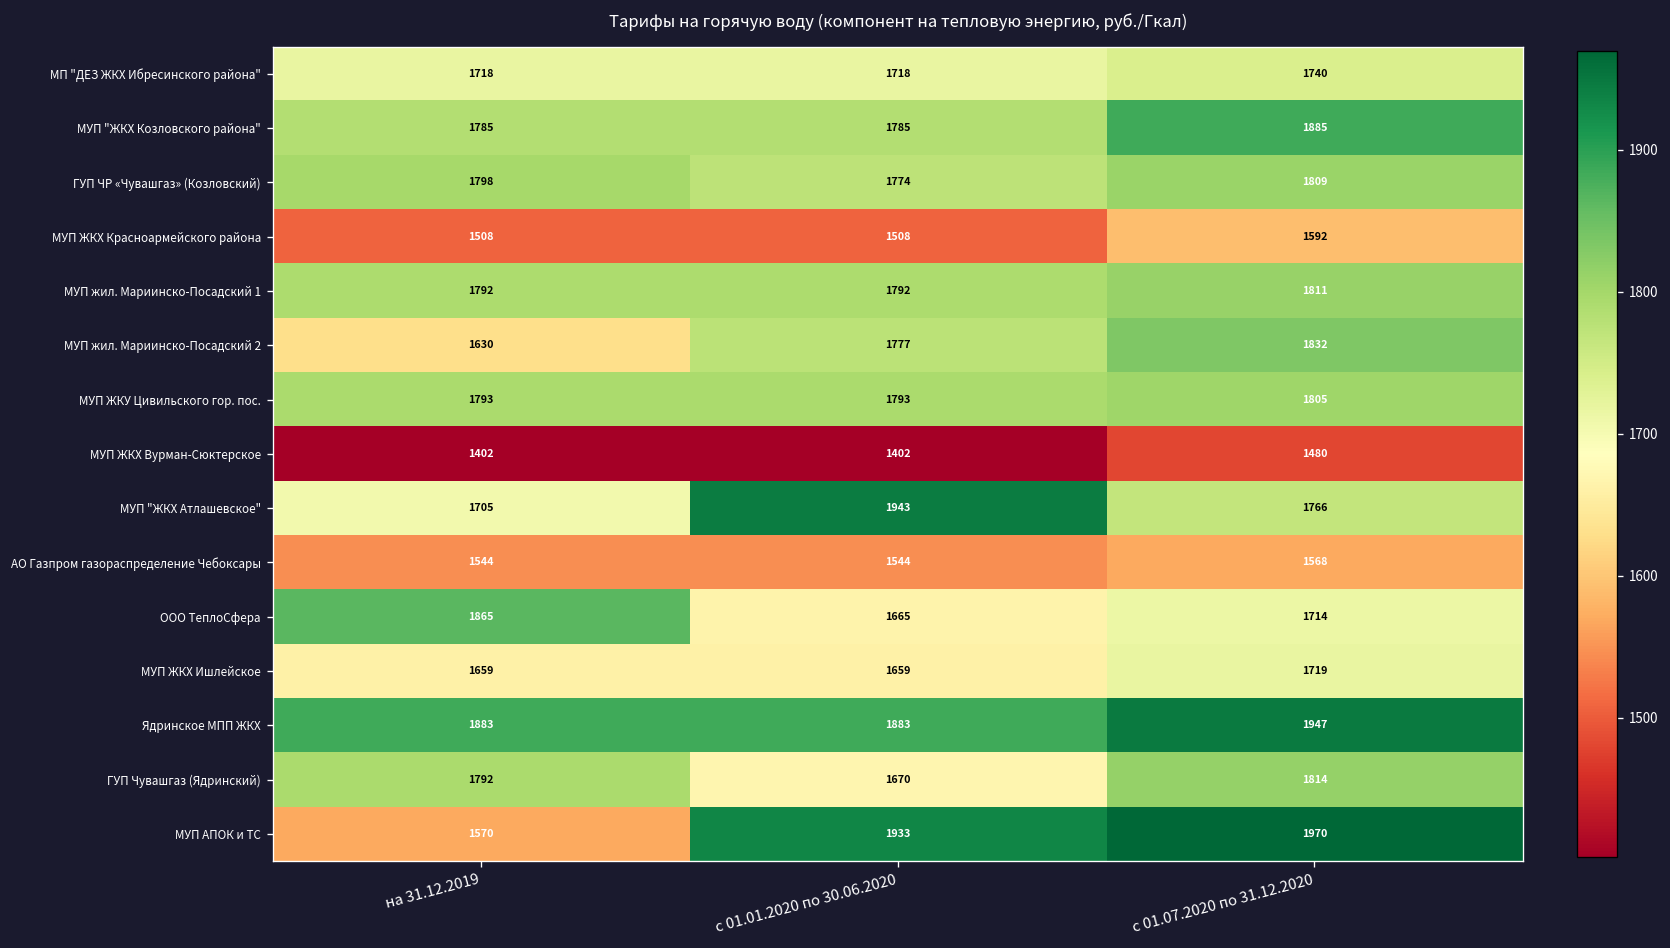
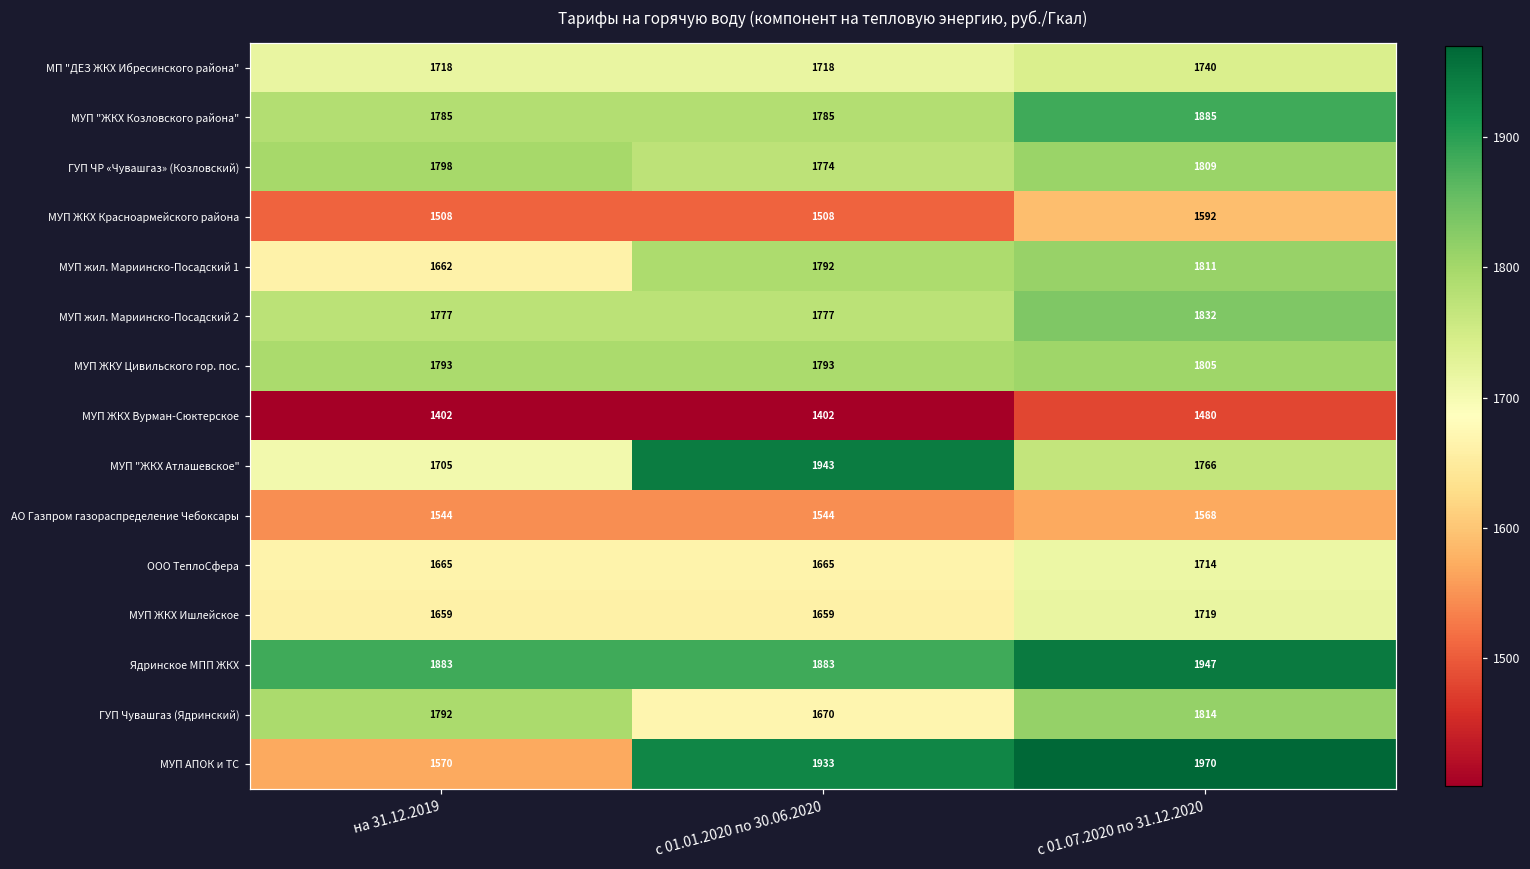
МУП жил. Мариинско-Посадский 1, на 31.12.2019: 1792 -> 1662
МУП жил. Мариинско-Посадский 2, на 31.12.2019: 1630 -> 1777
ООО ТеплоСфера, на 31.12.2019: 1865 -> 1665
